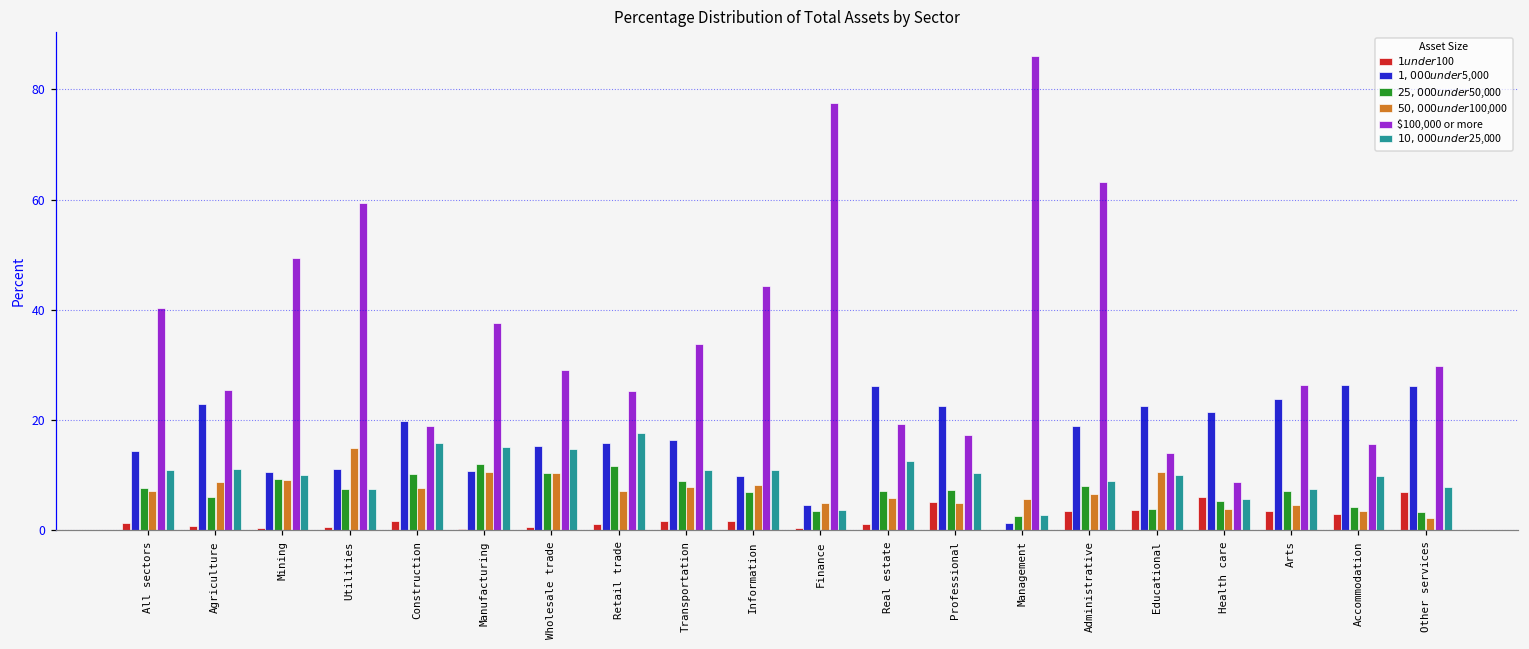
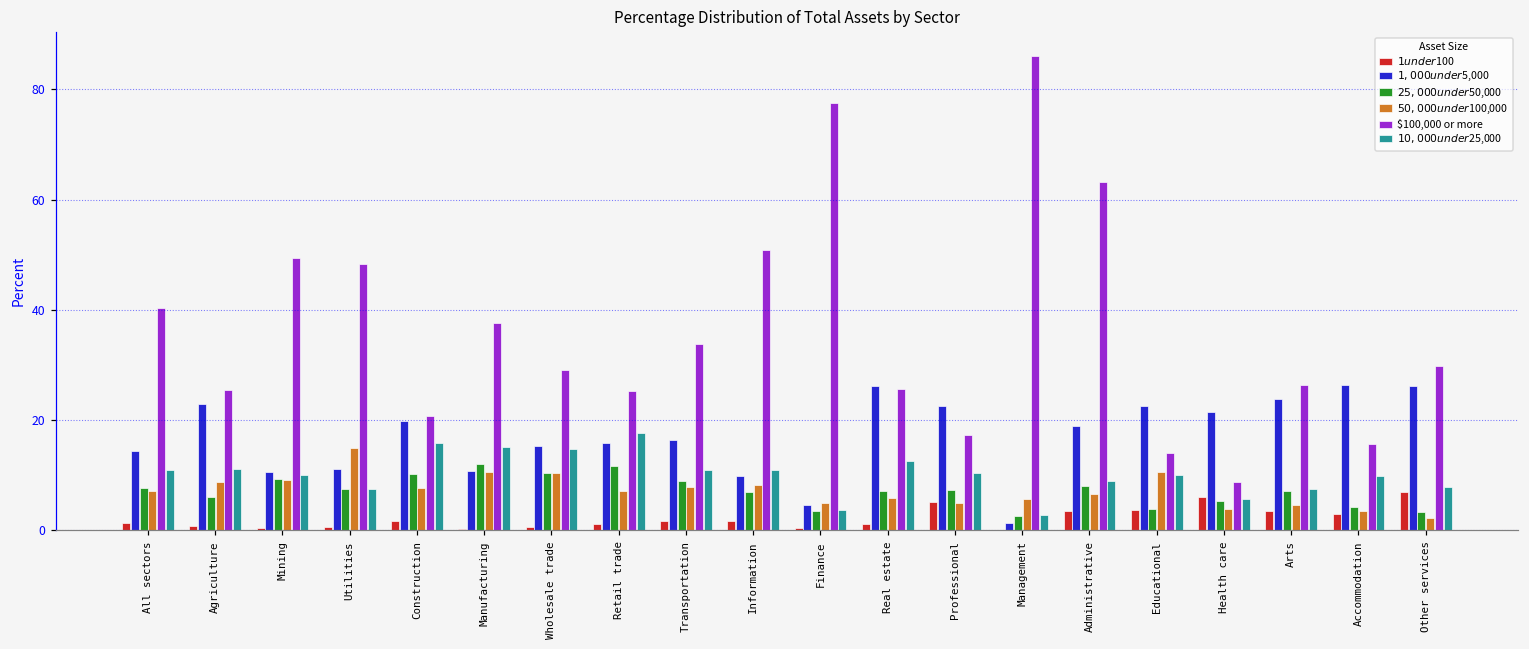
$100,000 or more, Utilities: 59 -> 48
$100,000 or more, Construction: 19 -> 21
$100,000 or more, Information: 44 -> 51
$100,000 or more, Real estate: 19 -> 26
